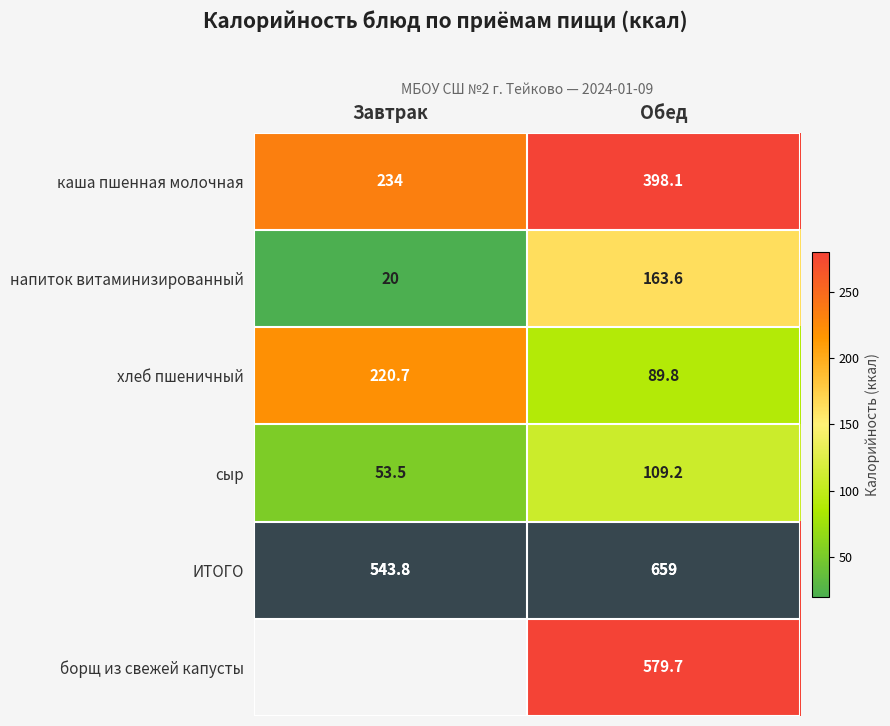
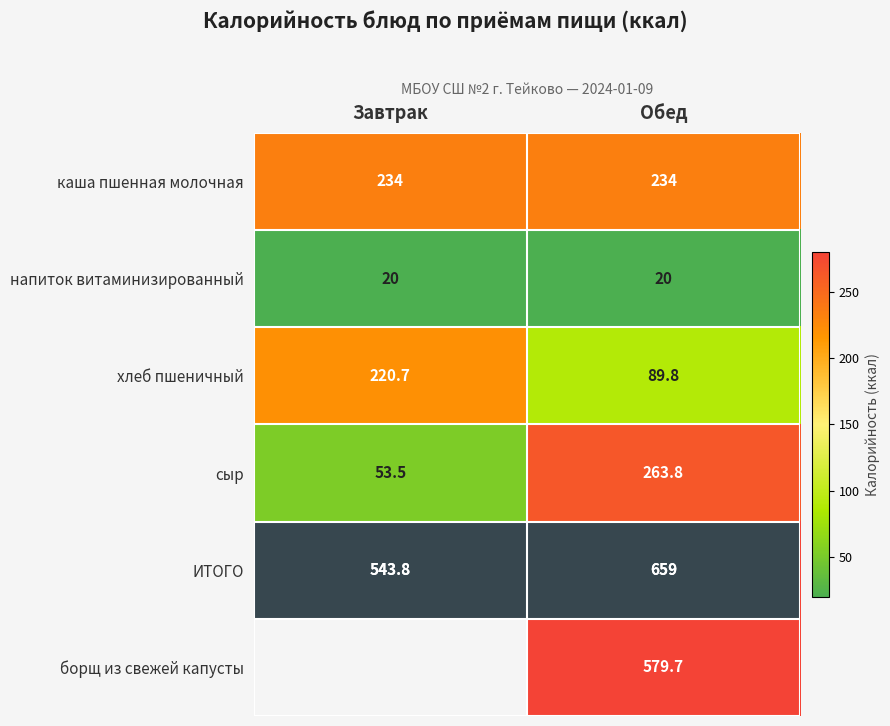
каша пшенная молочная, Обед: 398.1 -> 234
напиток витаминизированный, Обед: 163.6 -> 20
сыр, Обед: 109.2 -> 263.8
